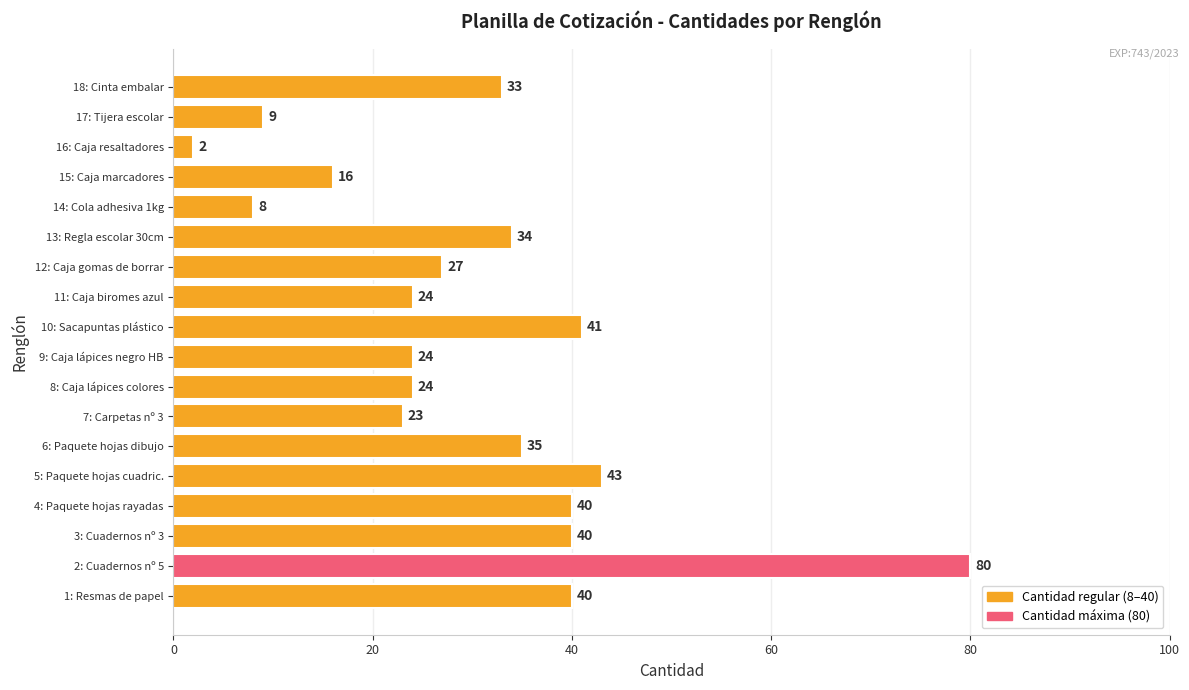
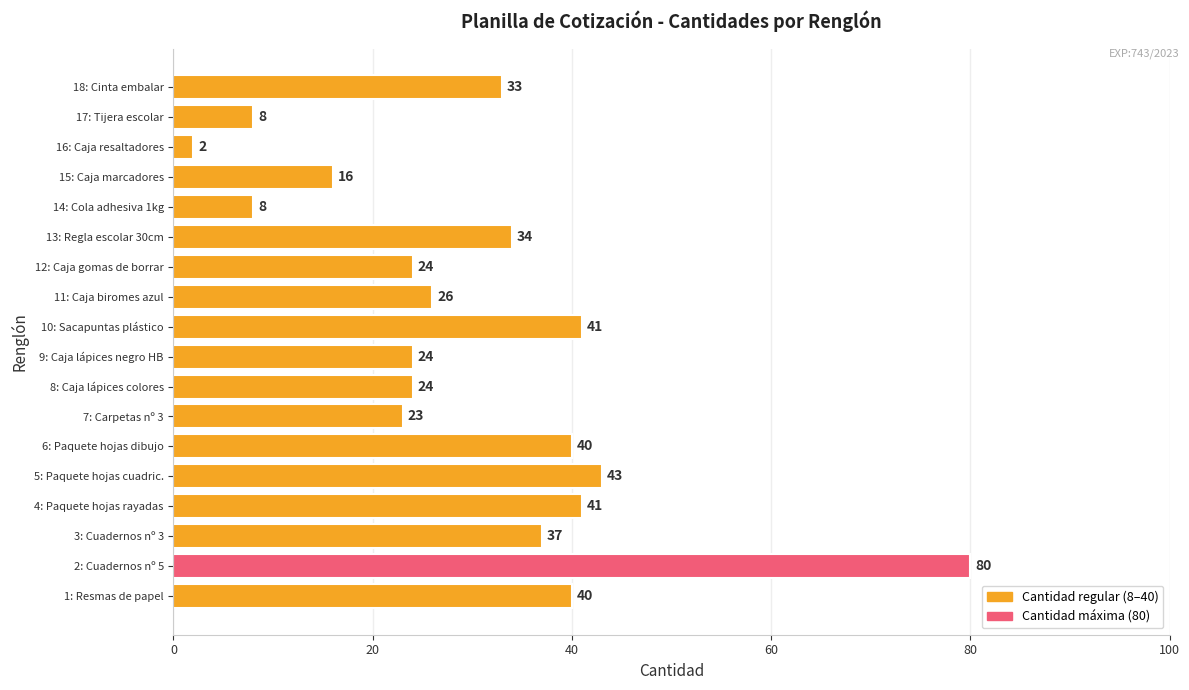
17: Tijera escolar: 9 -> 8
12: Caja gomas de borrar: 27 -> 24
11: Caja biromes azul: 24 -> 26
6: Paquete hojas dibujo: 35 -> 40
4: Paquete hojas rayadas: 40 -> 41
3: Cuadernos nº 3: 40 -> 37
